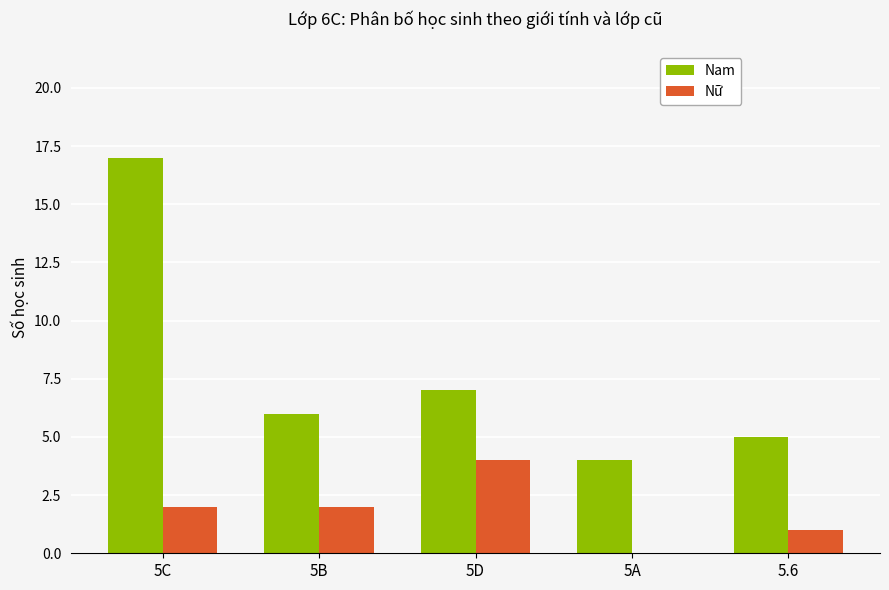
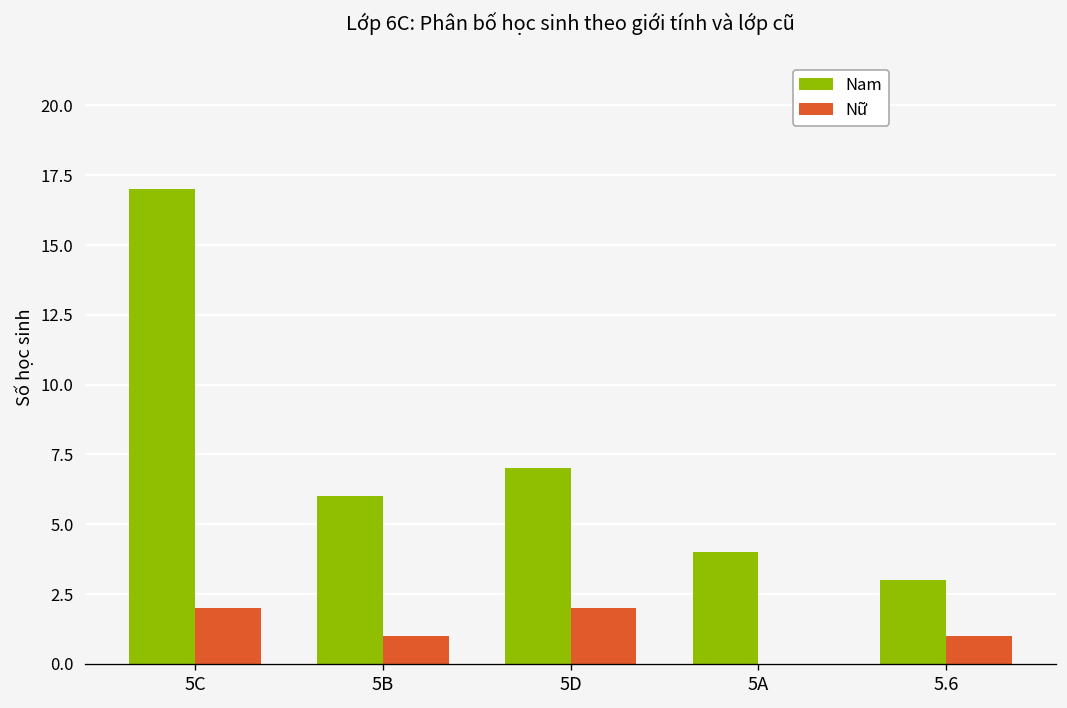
Nữ, 5B: 2 -> 1
Nữ, 5D: 4 -> 2
Nam, 5.6: 5 -> 3
